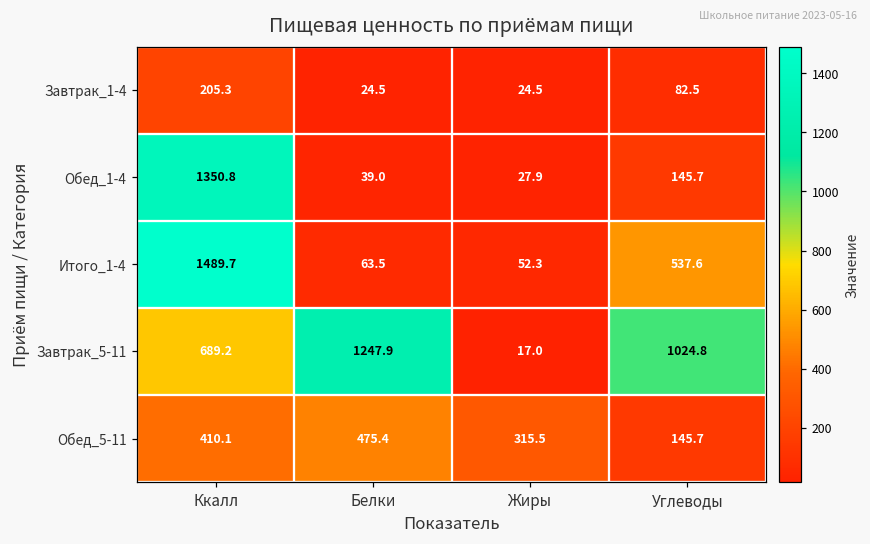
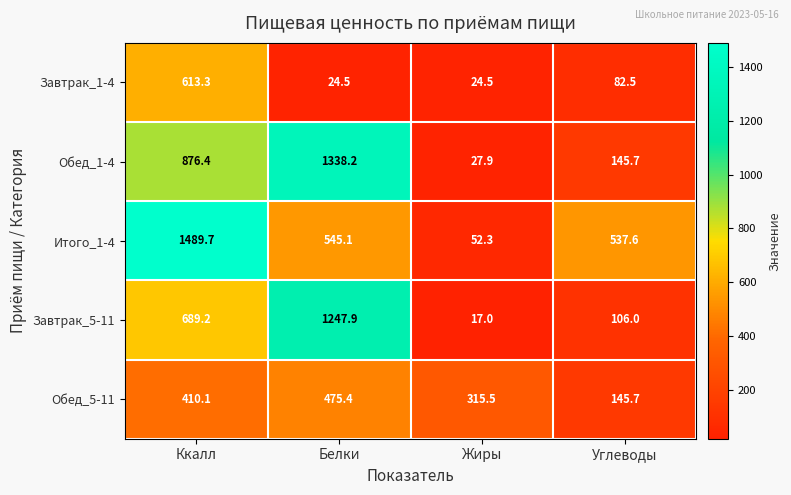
Завтрак_1-4, Ккалл: 205.3 -> 613.3
Обед_1-4, Ккалл: 1350.8 -> 876.4
Обед_1-4, Белки: 39.0 -> 1338.2
Итого_1-4, Белки: 63.5 -> 545.1
Завтрак_5-11, Углеводы: 1024.8 -> 106.0
